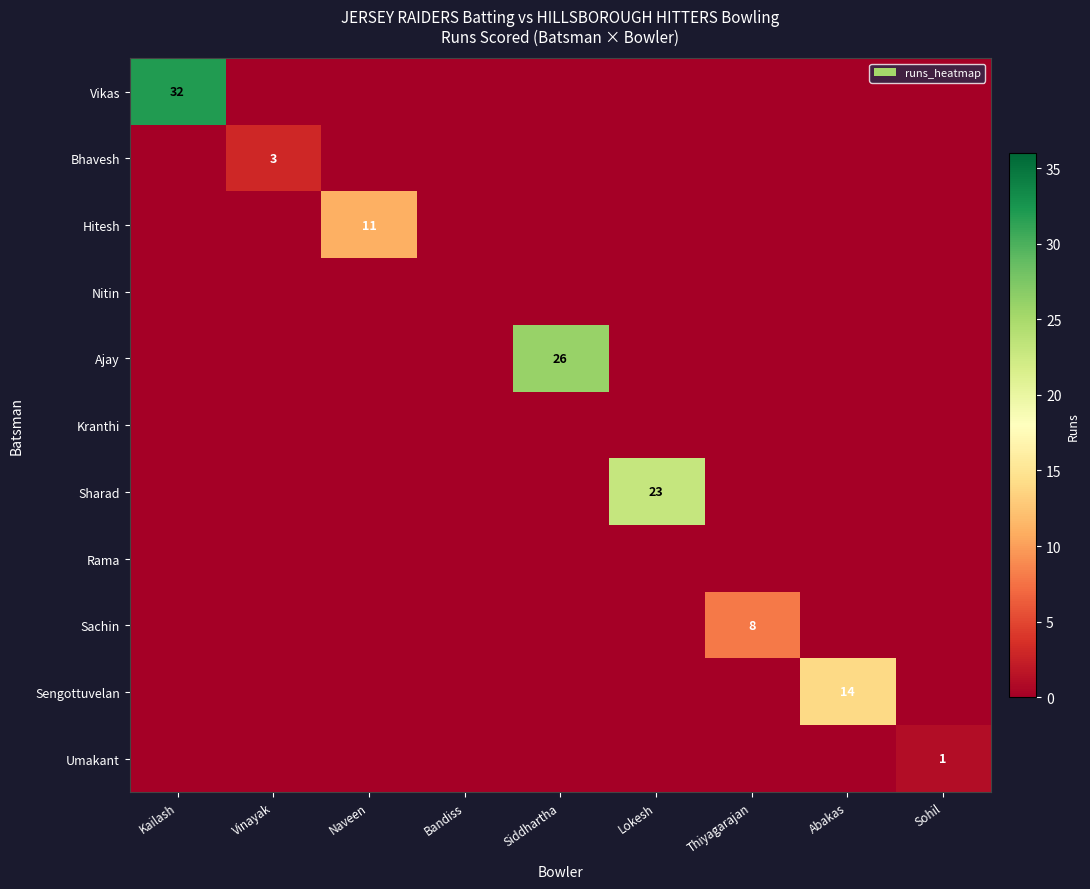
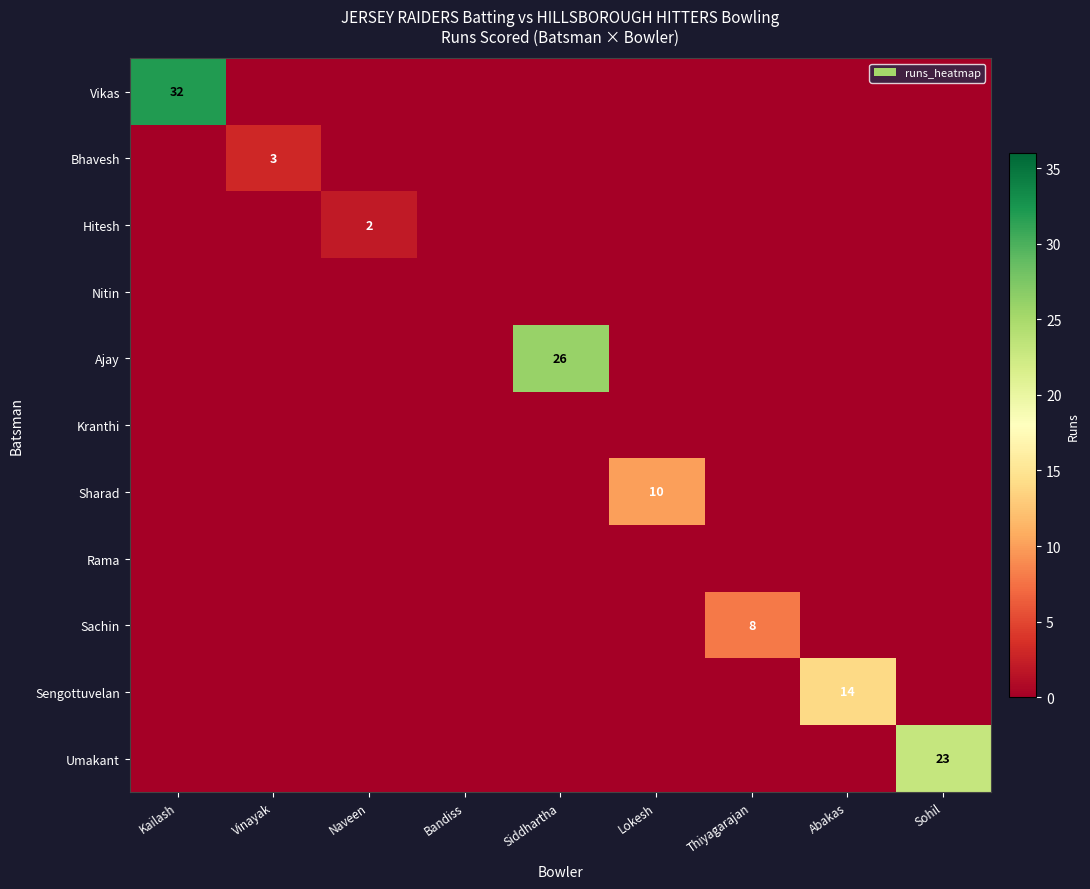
Hitesh, Naveen: 11 -> 2
Sharad, Lokesh: 23 -> 10
Umakant, Sohil: 1 -> 23
